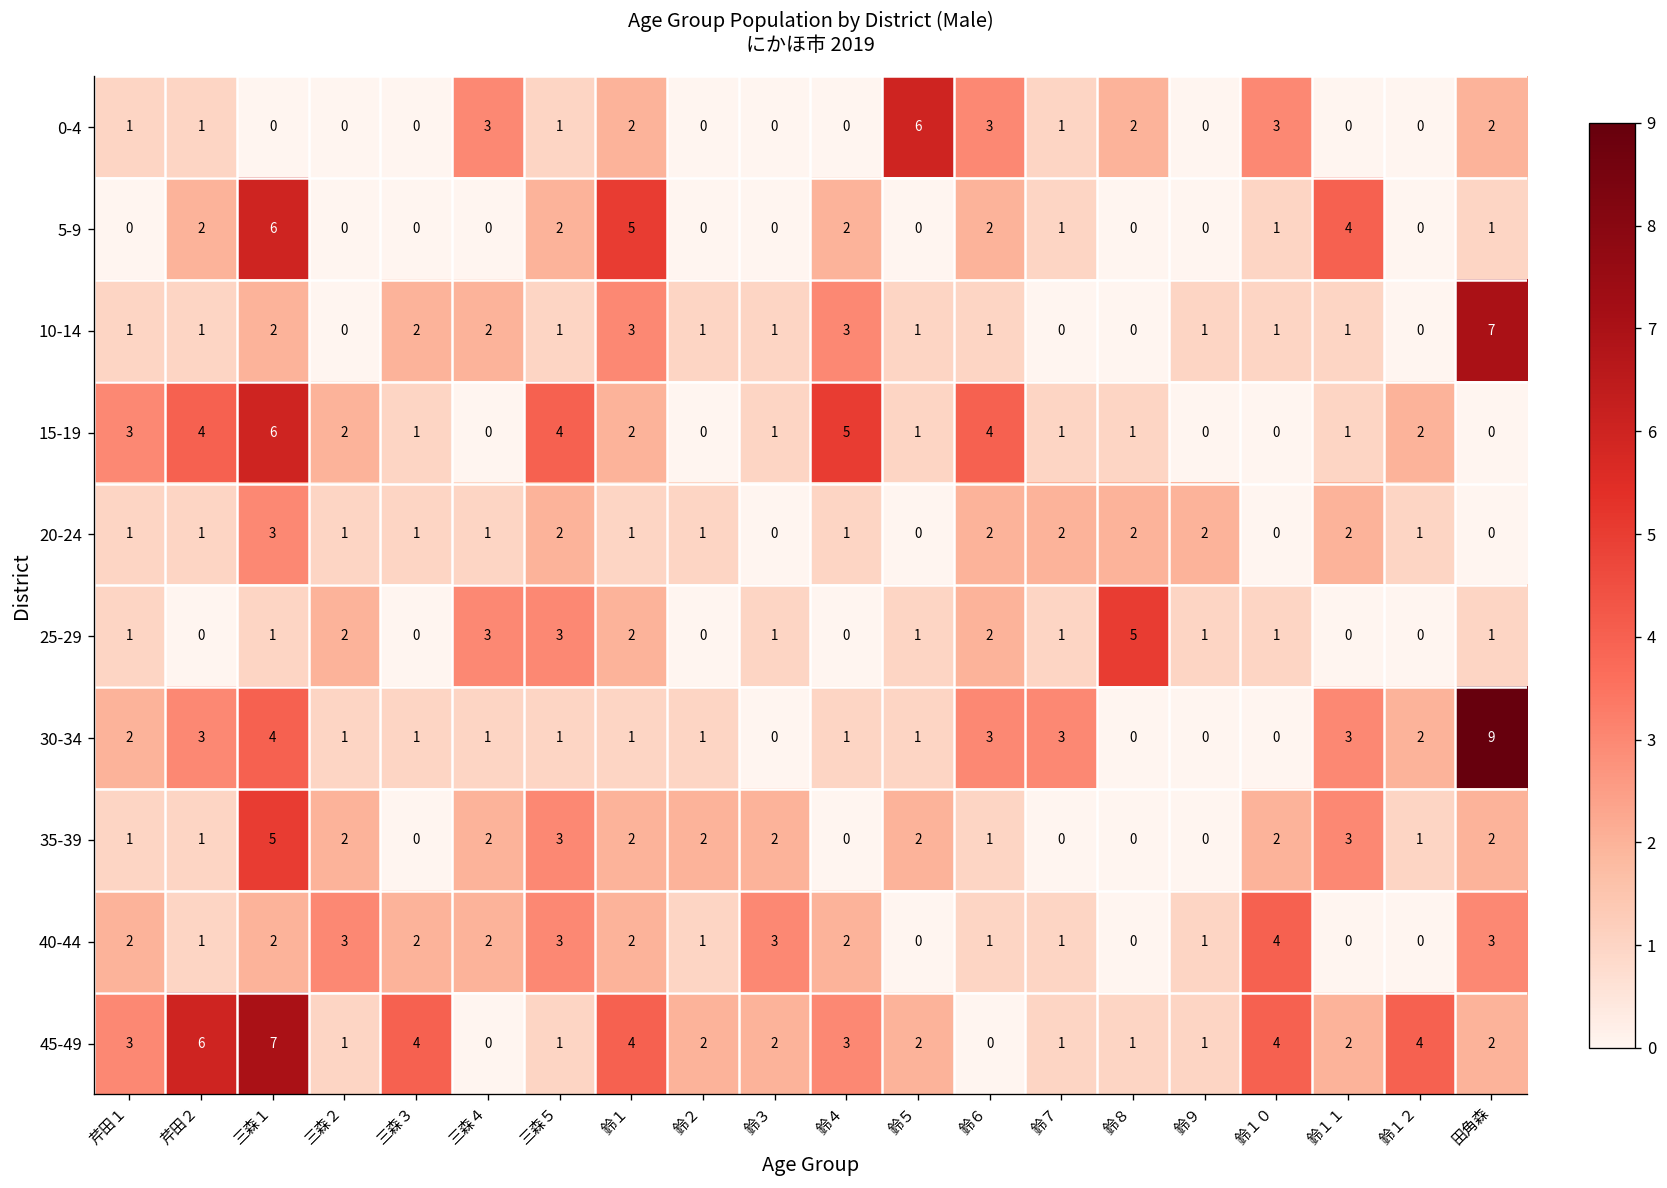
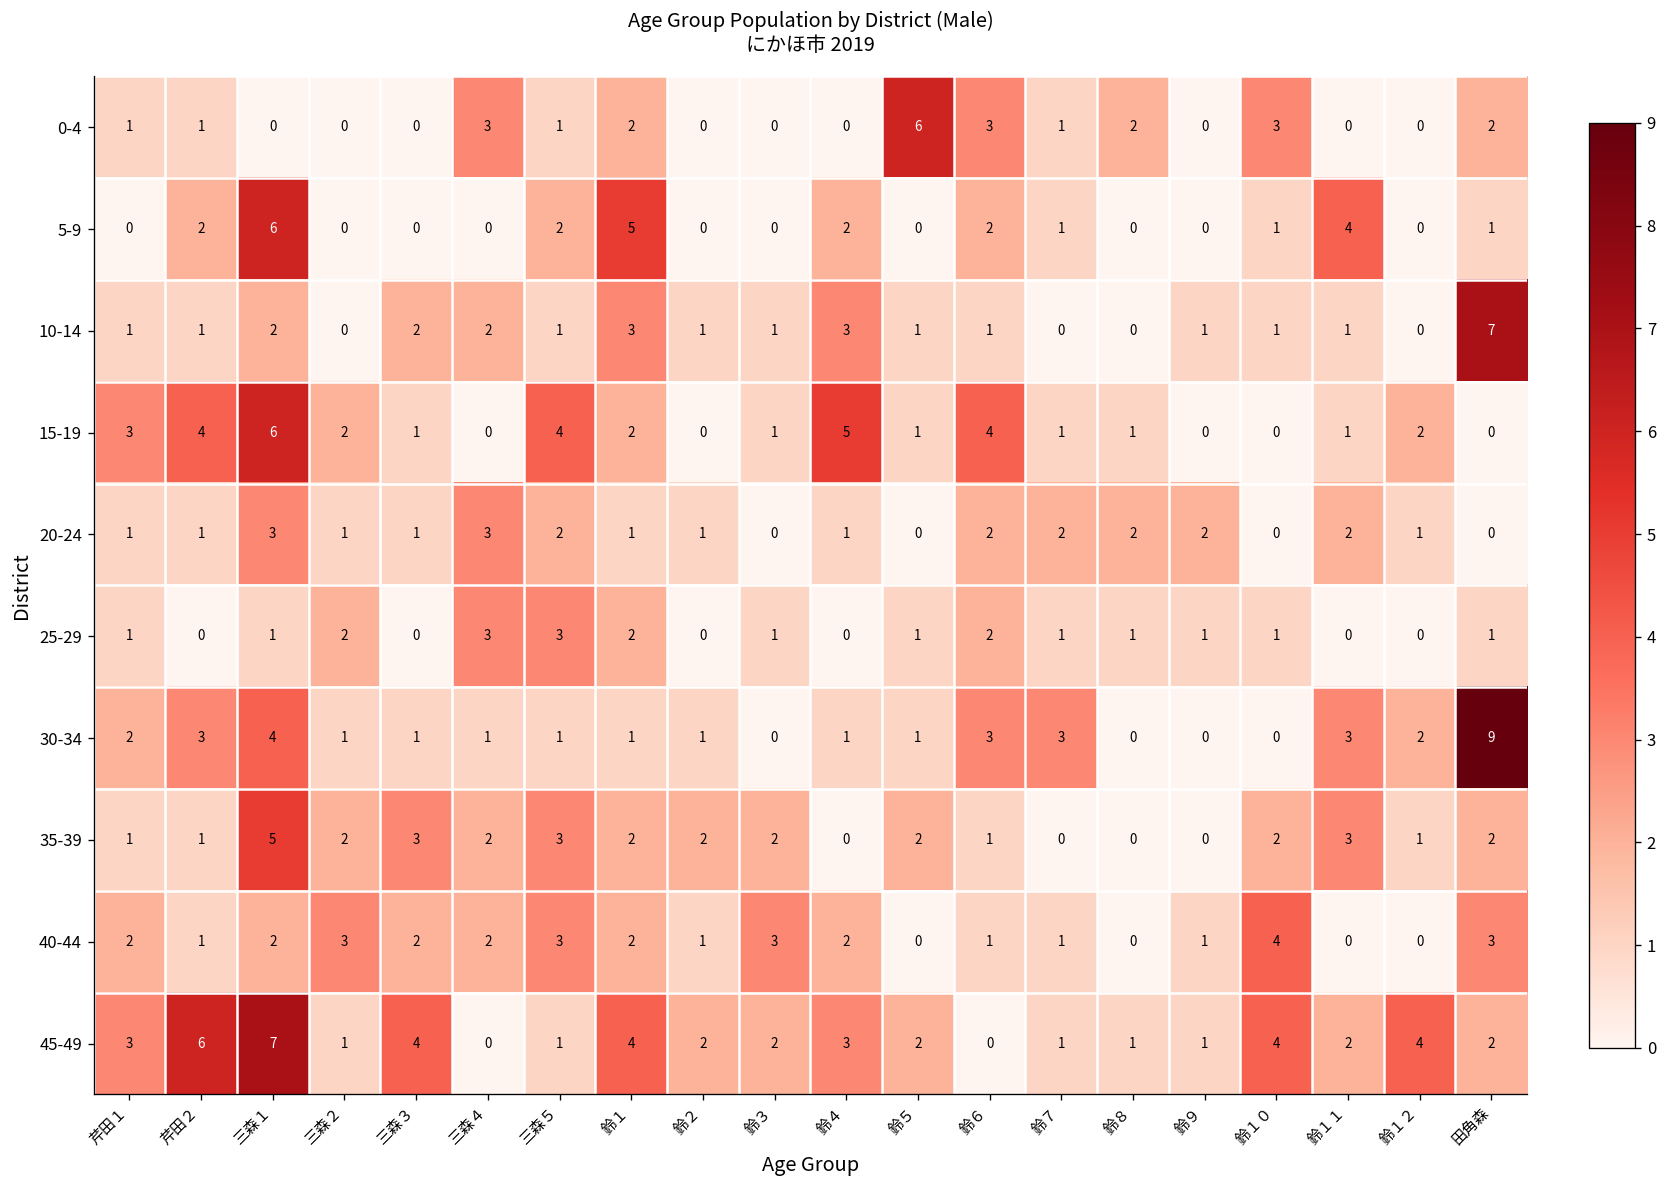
20-24, 三森４: 1 -> 3
25-29, 鈴８: 5 -> 1
35-39, 三森３: 0 -> 3
